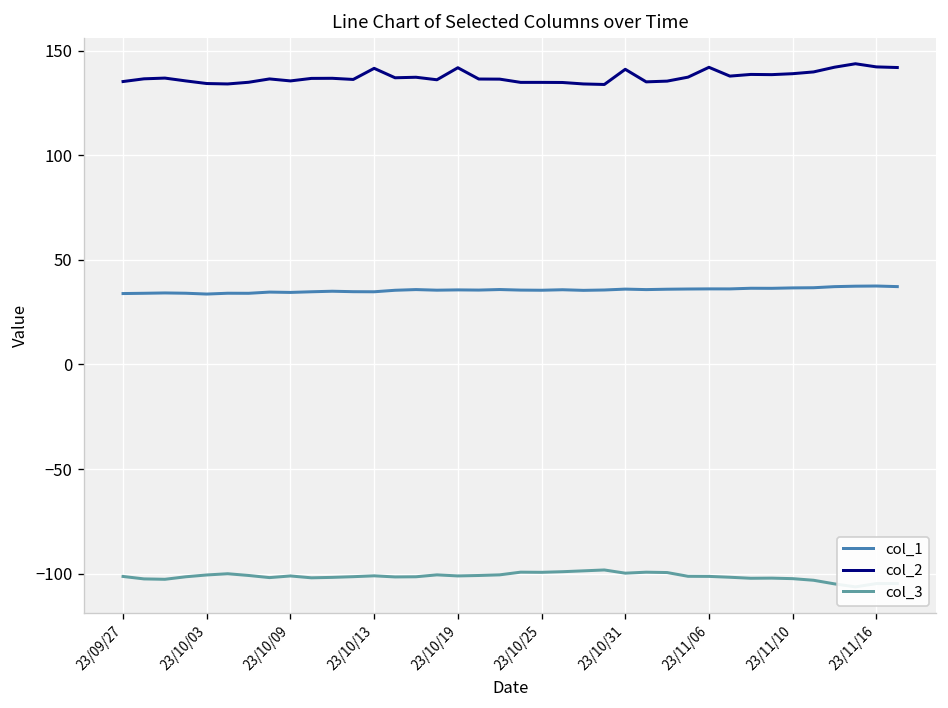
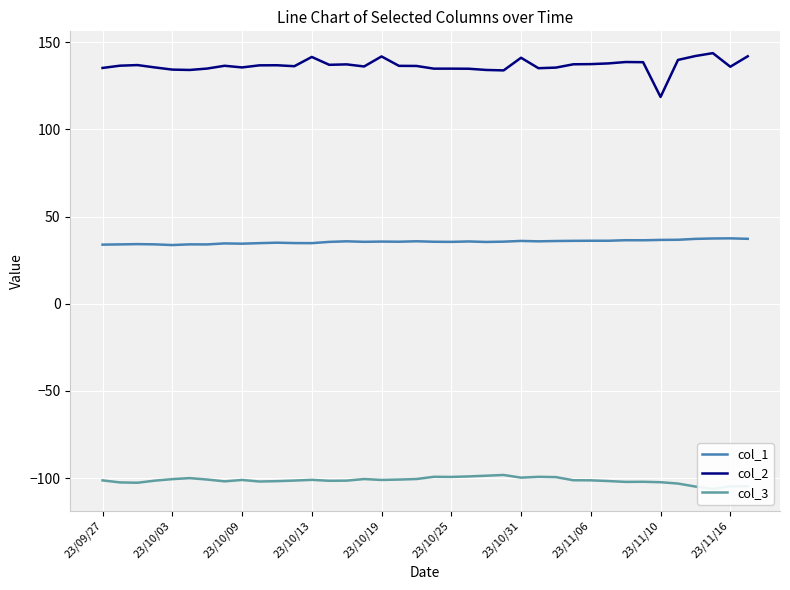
col_2, 23/11/06: 142 -> 137
col_2, 23/11/10: 139 -> 119
col_2, 23/11/16: 142 -> 136
